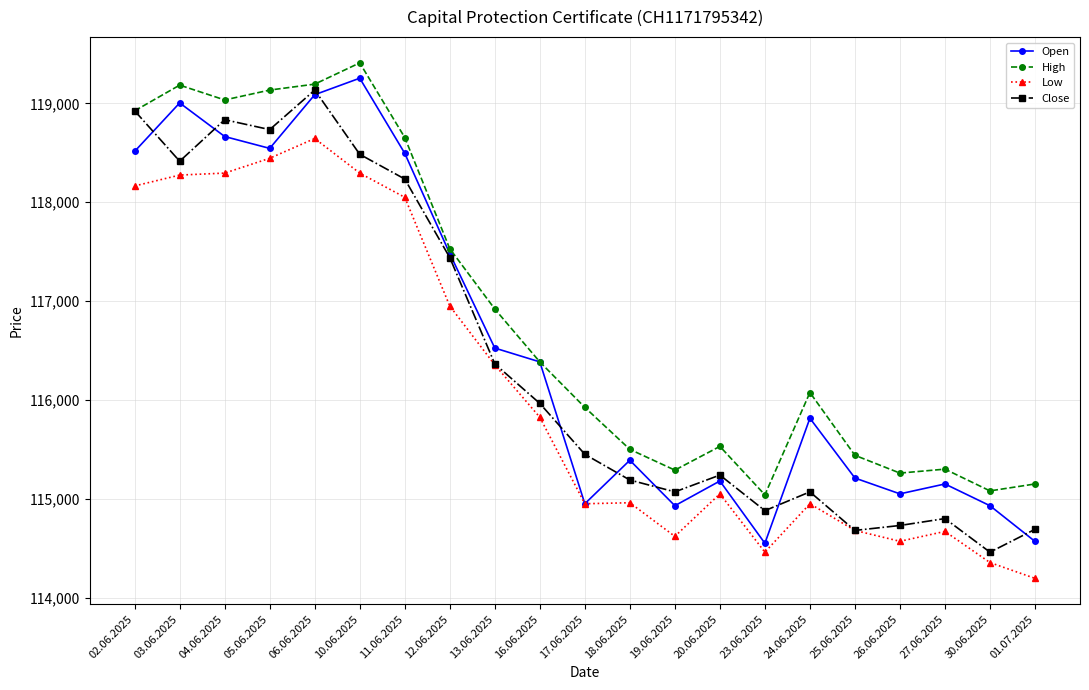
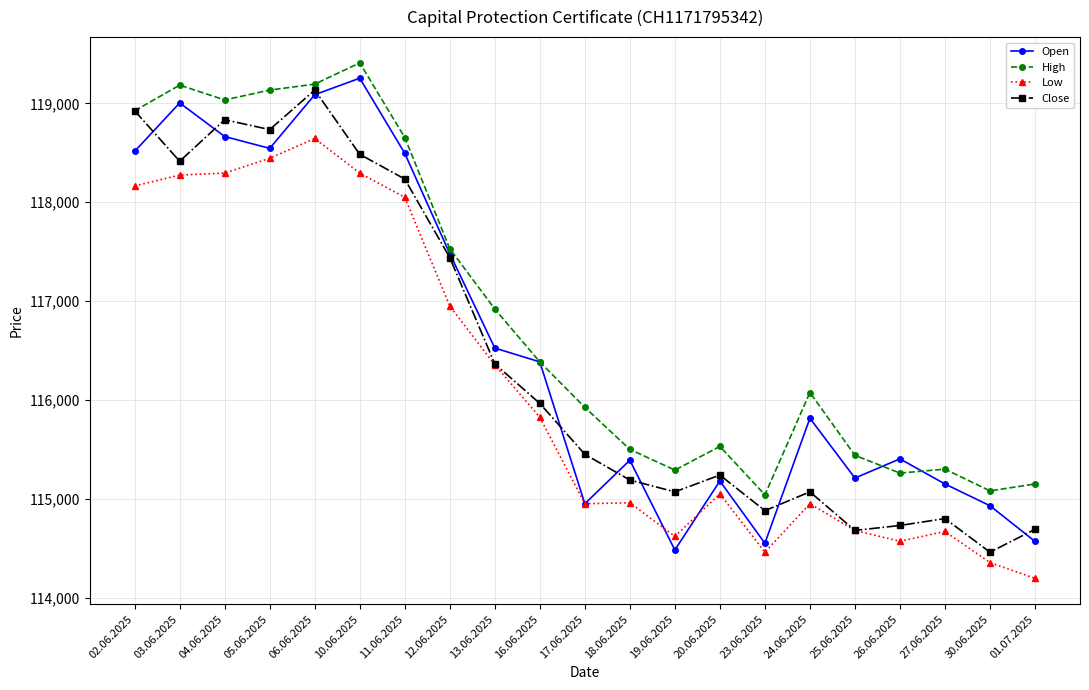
Open, 19.06.2025: 114,900 -> 114,500
Open, 26.06.2025: 115,100 -> 115,400
